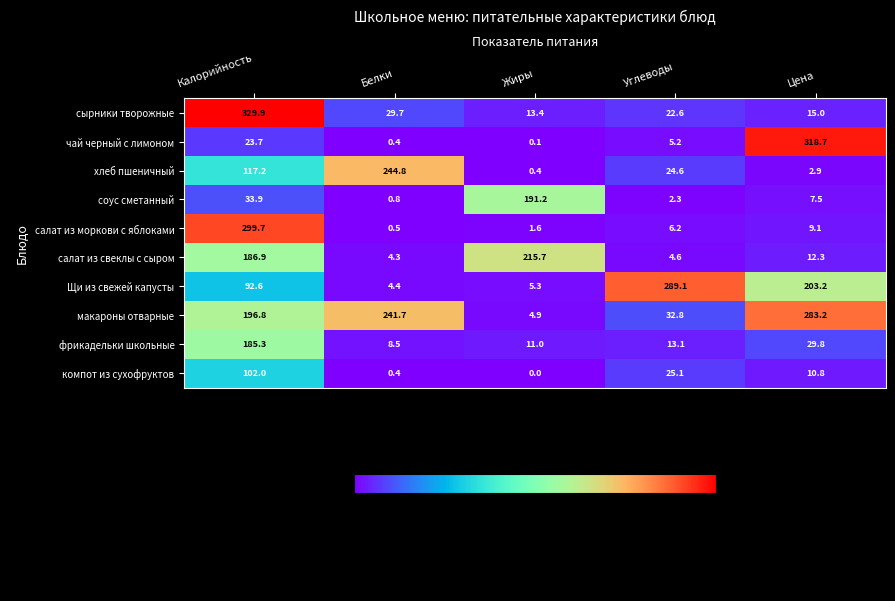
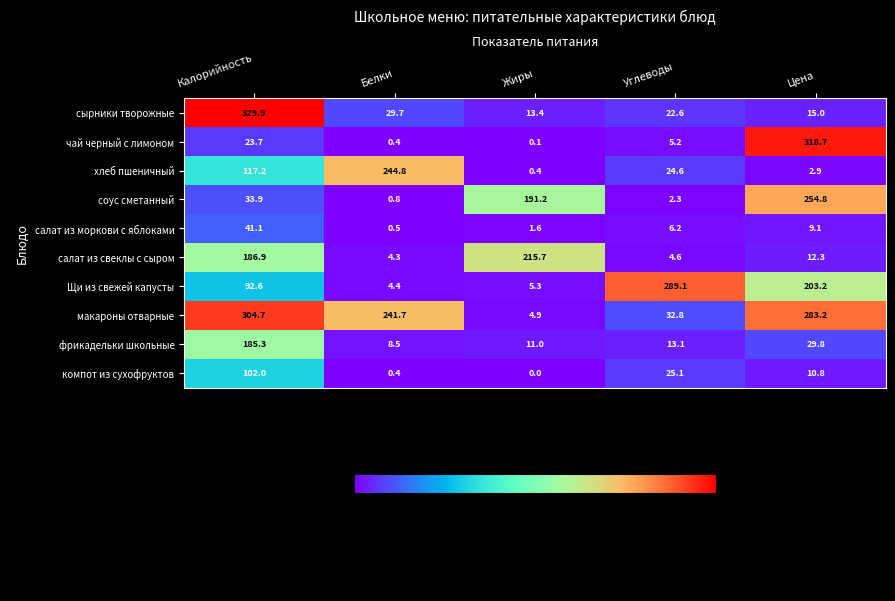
соус сметанный, Цена: 7.5 -> 254.8
салат из моркови с яблоками, Калорийность: 299.7 -> 41.1
макароны отварные, Калорийность: 196.8 -> 304.7
